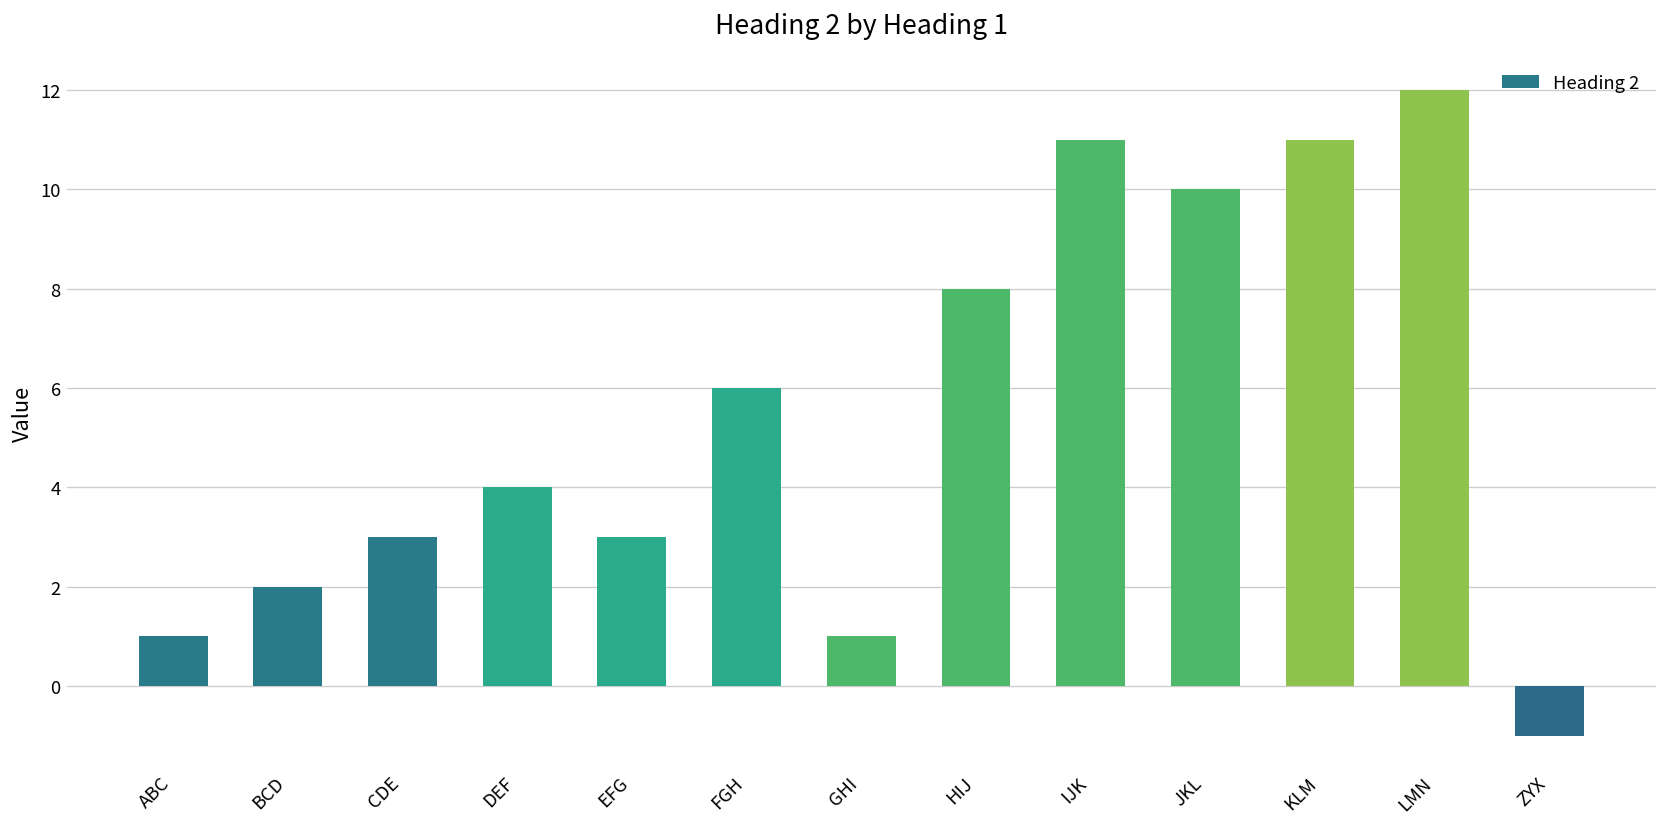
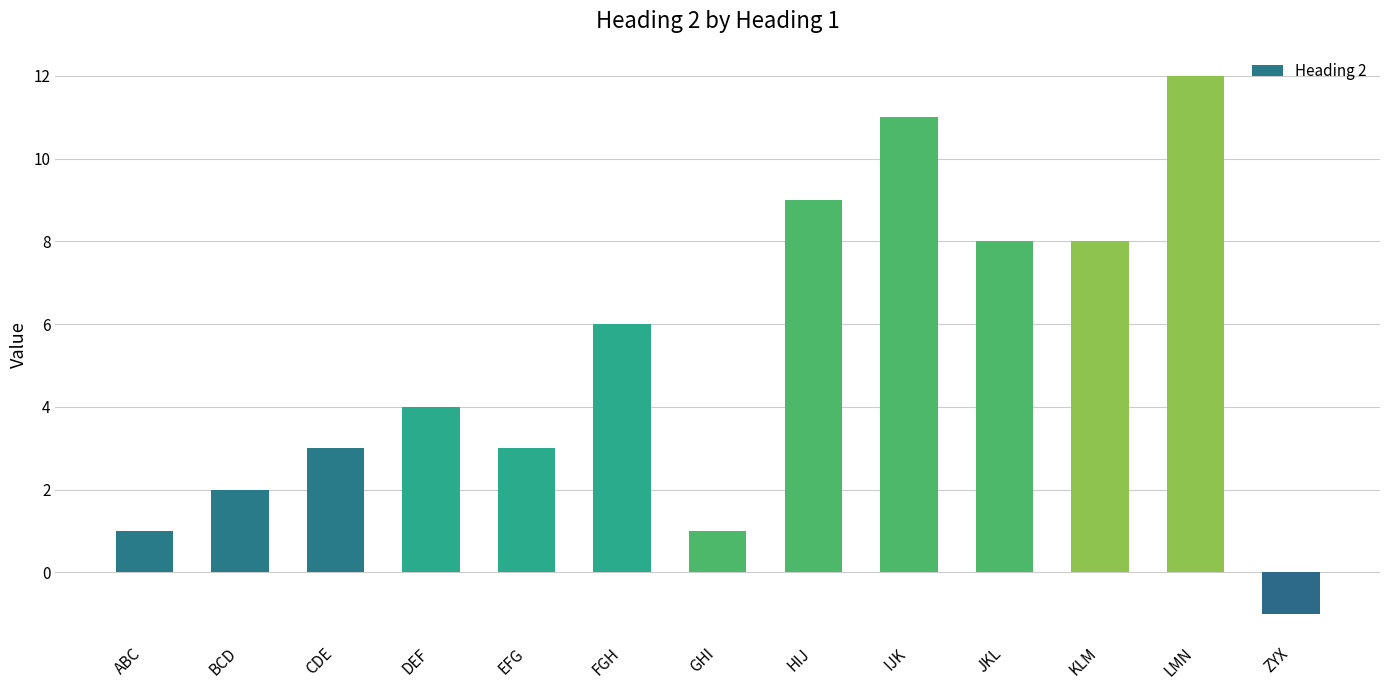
HIJ: 8 -> 9
JKL: 10 -> 8
KLM: 11 -> 8
